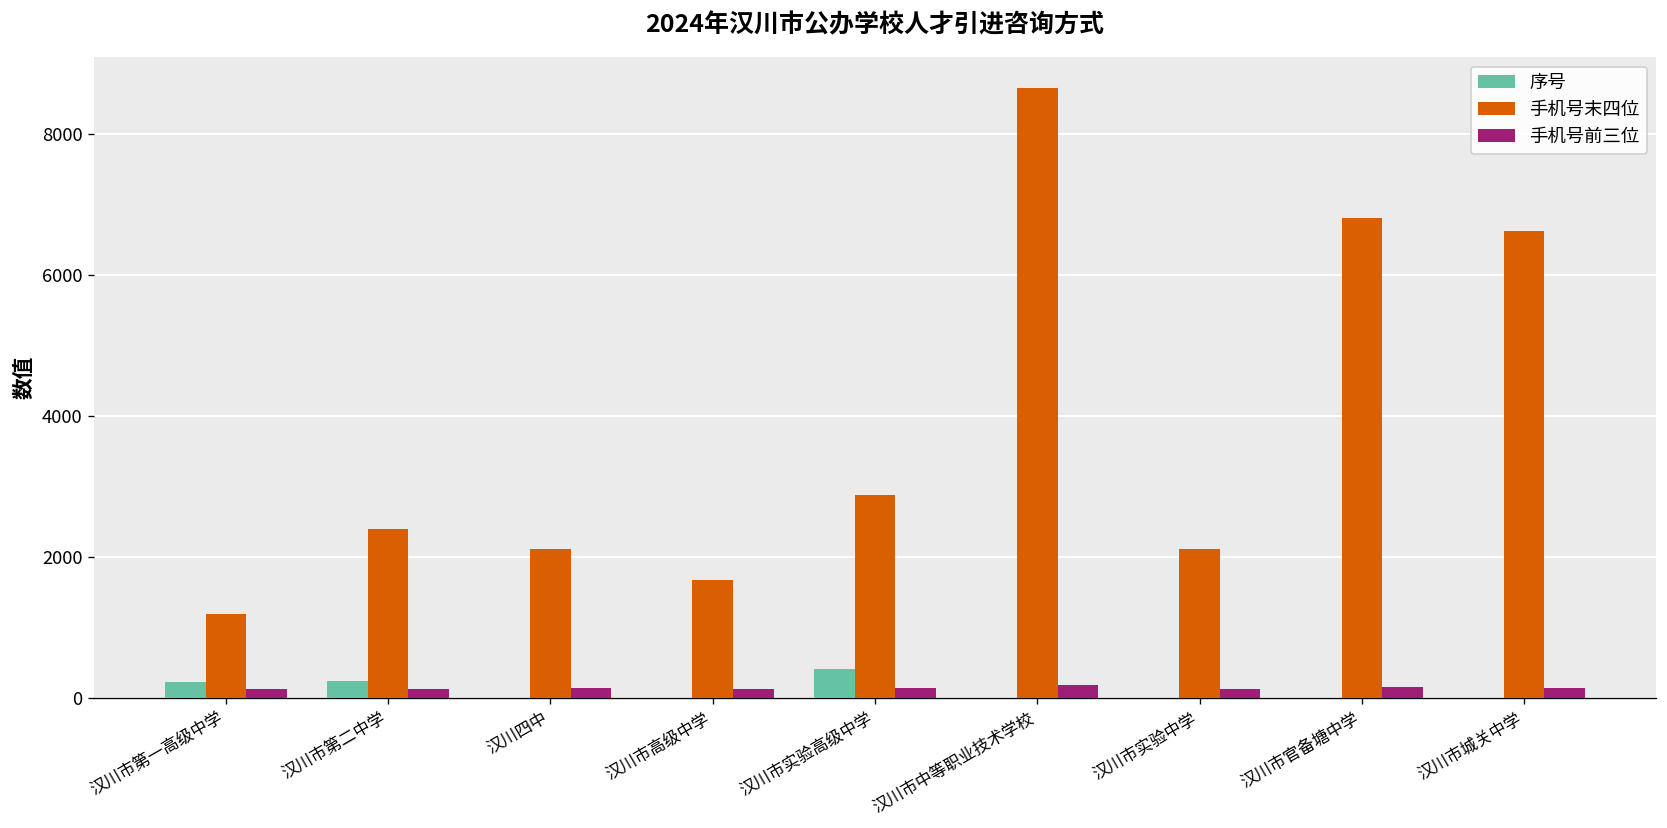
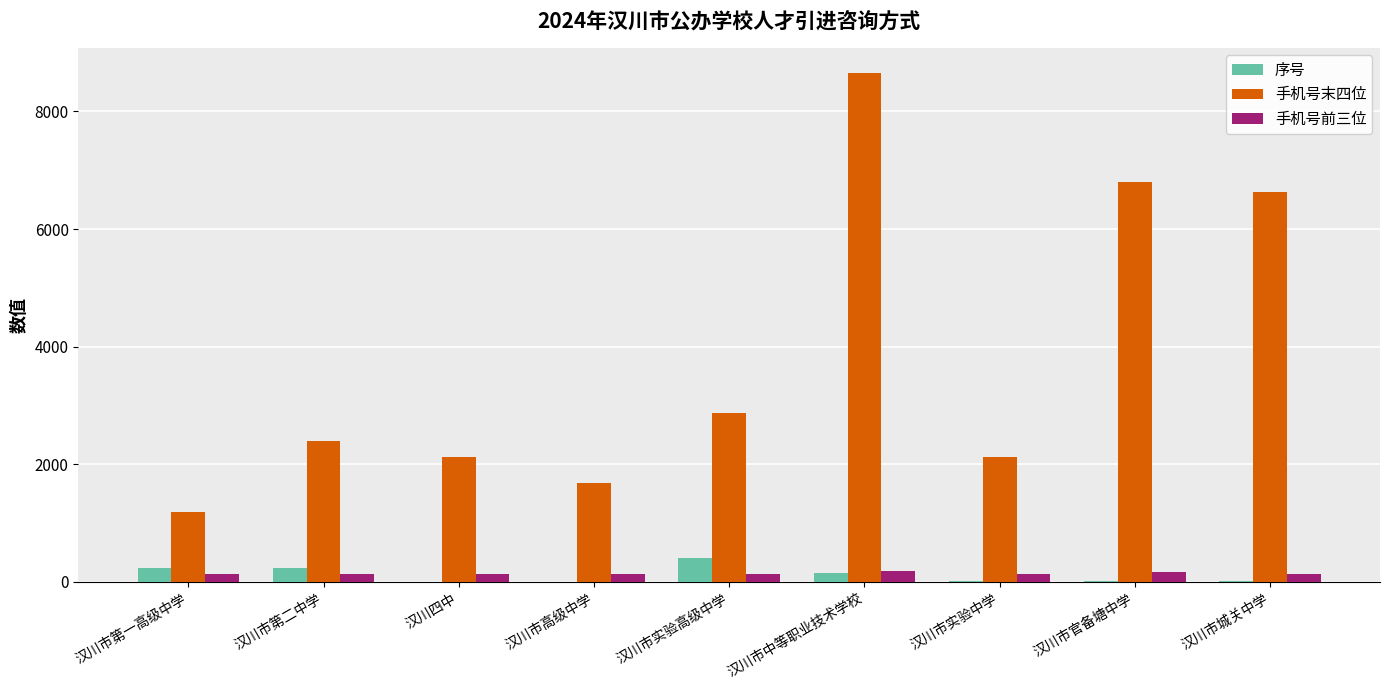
序号, 汉川市中等职业技术学校: 0 -> 100
